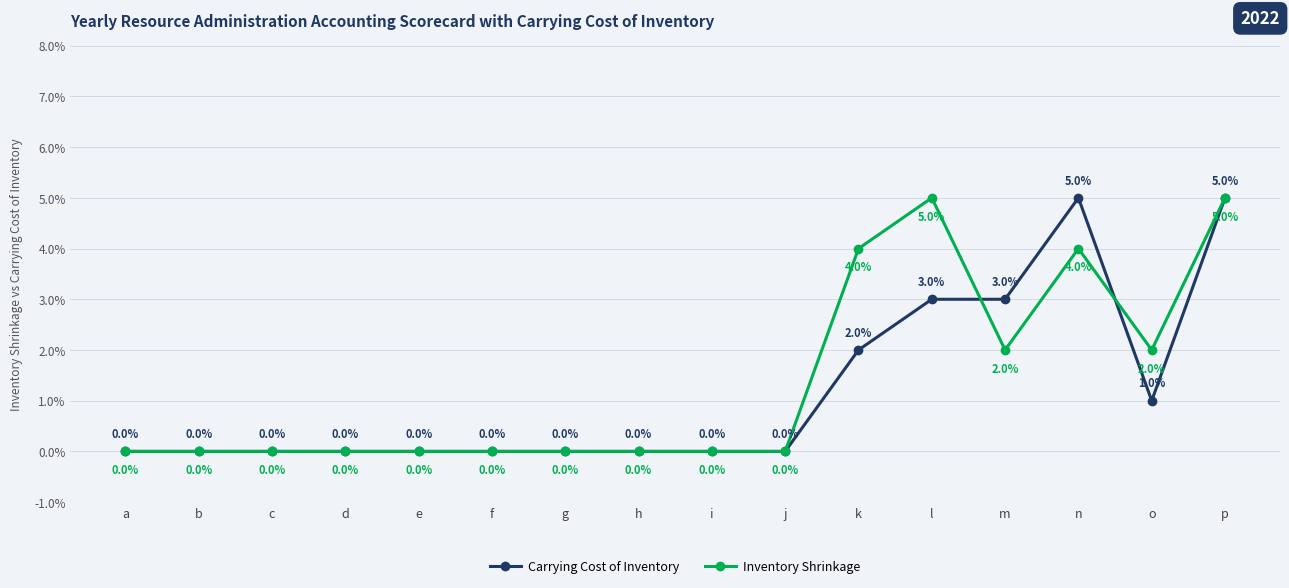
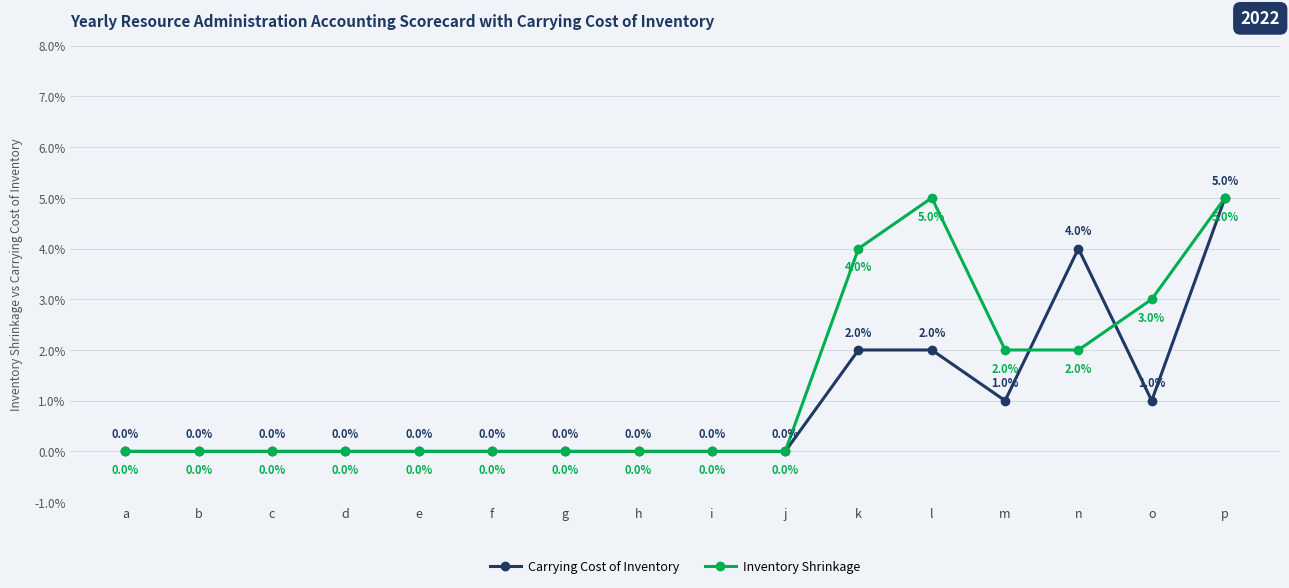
Carrying Cost of Inventory, l: 3.0% -> 2.0%
Carrying Cost of Inventory, m: 3.0% -> 1.0%
Carrying Cost of Inventory, n: 5.0% -> 4.0%
Inventory Shrinkage, n: 4.0% -> 2.0%
Inventory Shrinkage, o: 2.0% -> 3.0%
